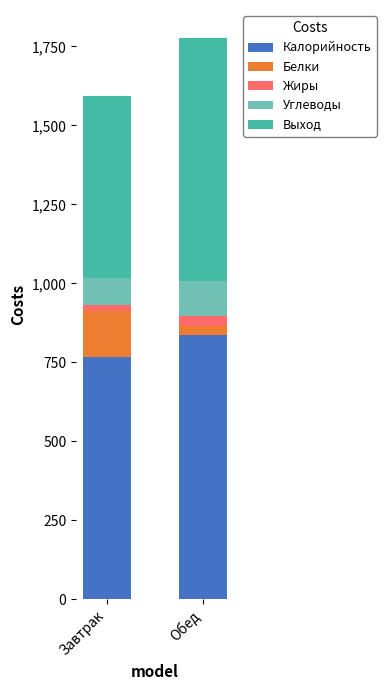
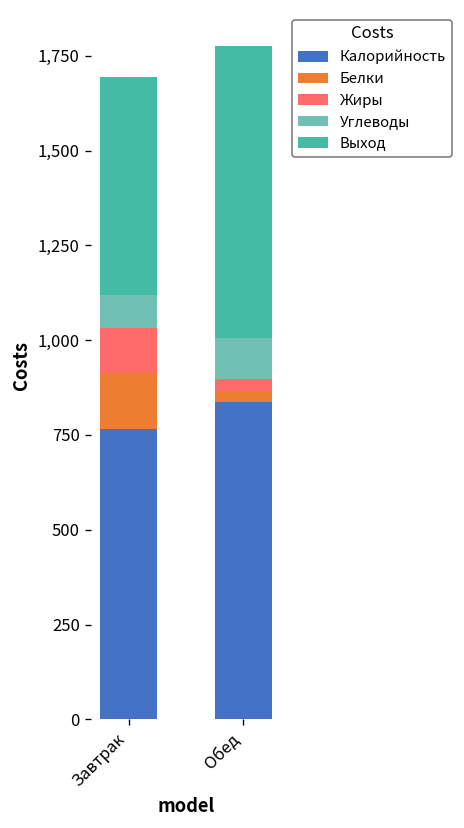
Жиры, Завтрак: 20 -> 120
